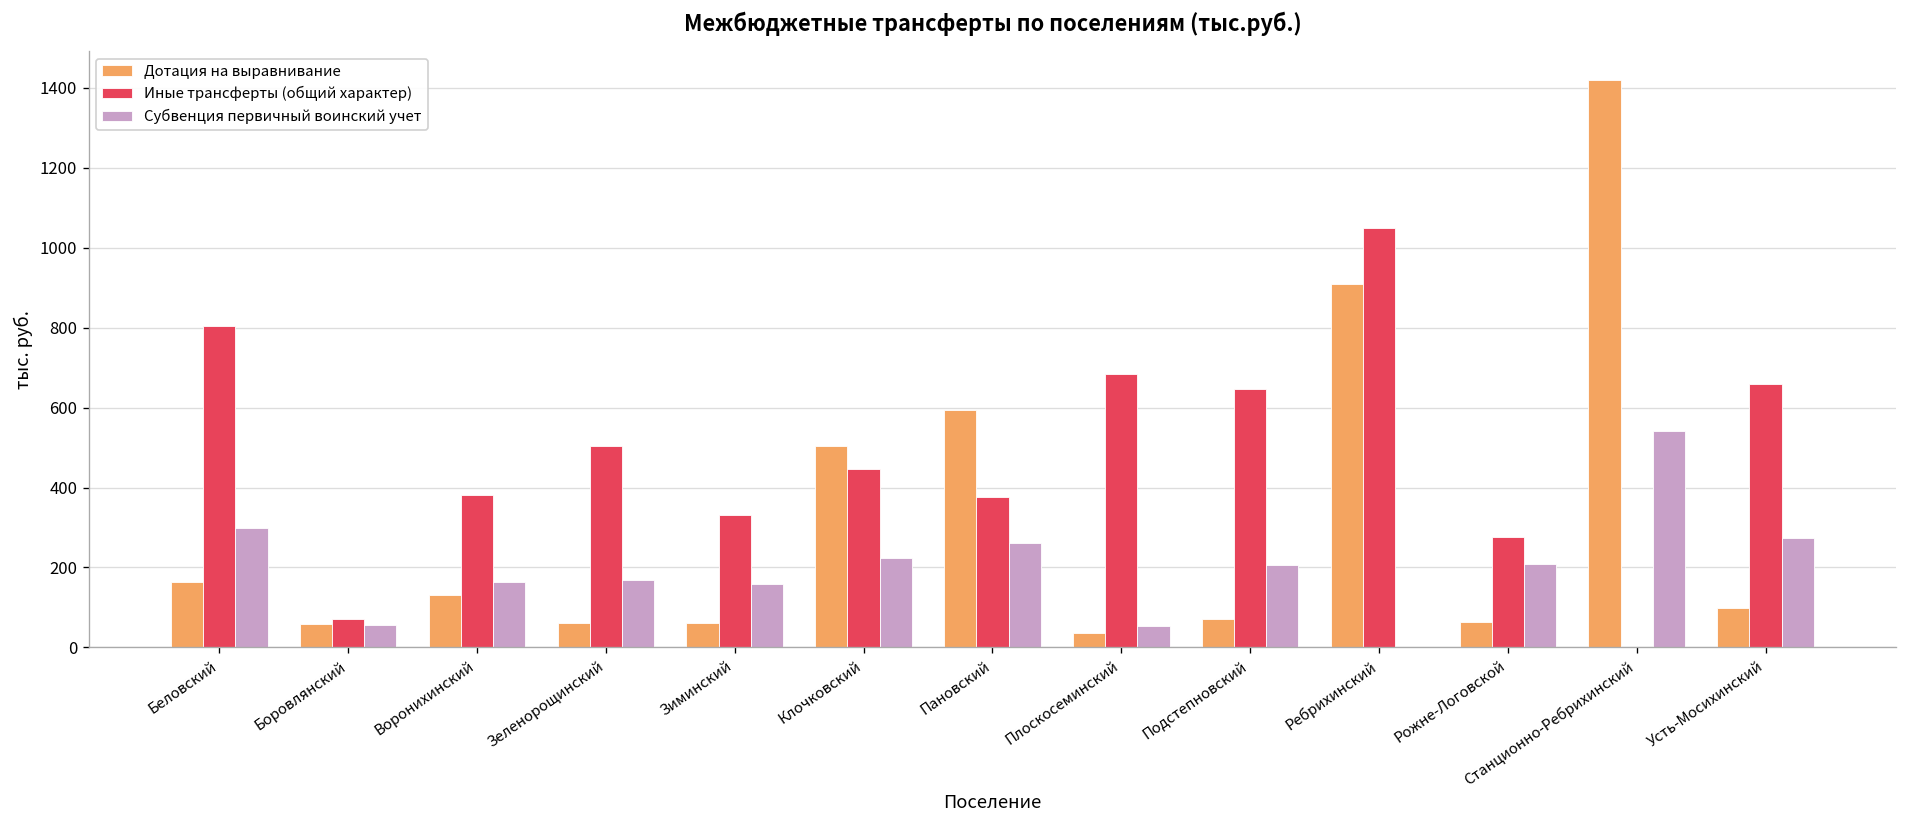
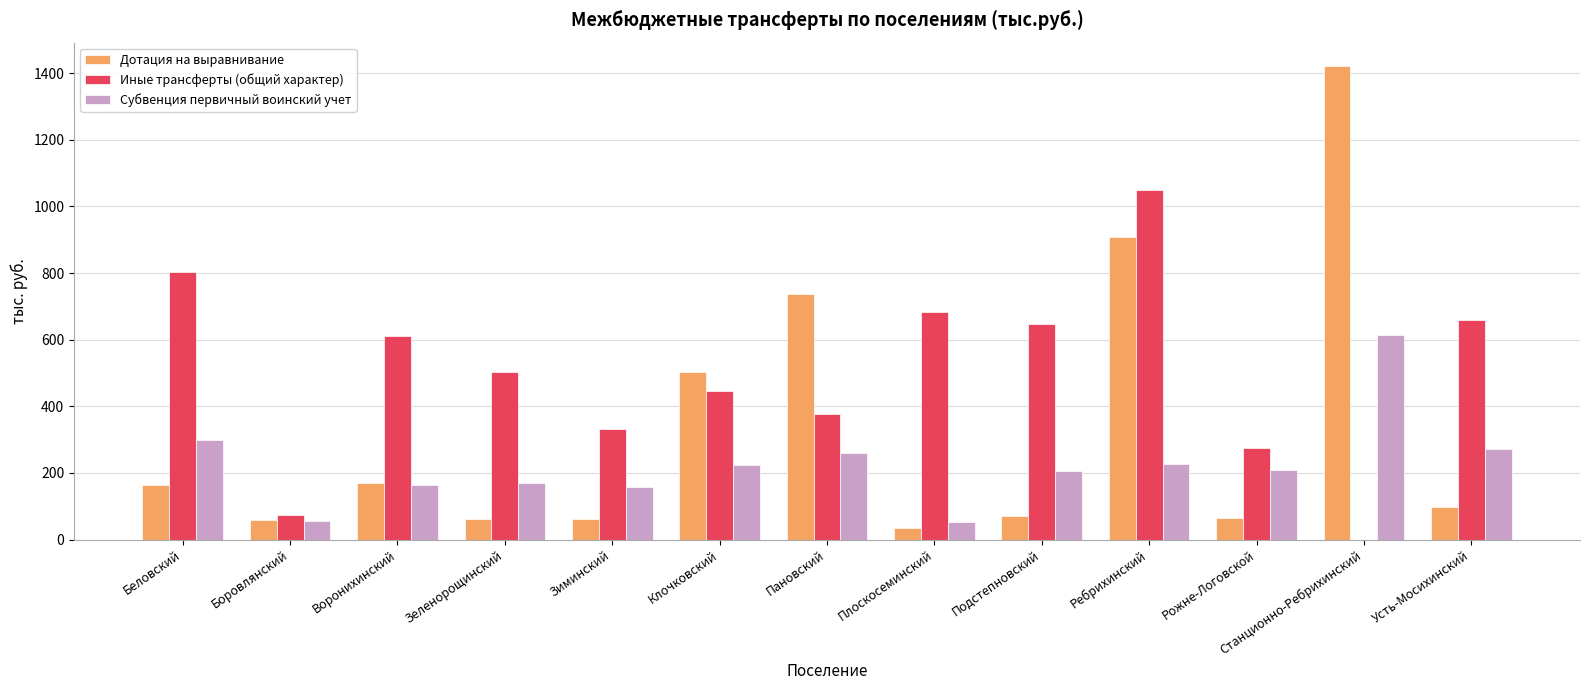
Дотация на выравнивание, Воронихинский: 130 -> 170
Иные трансферты (общий характер), Воронихинский: 380 -> 610
Дотация на выравнивание, Пановский: 590 -> 740
Субвенция первичный воинский учет, Ребрихинский: 0 -> 230
Субвенция первичный воинский учет, Станционно-Ребрихинский: 540 -> 610
